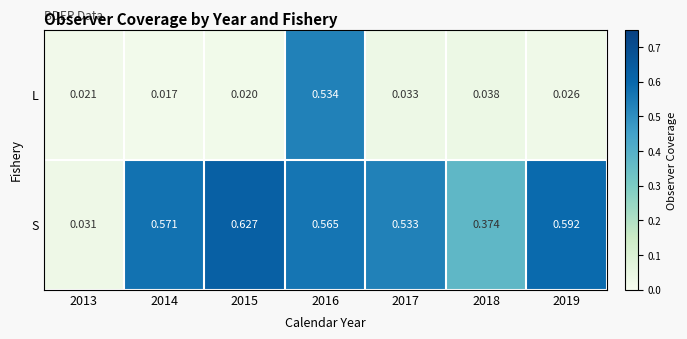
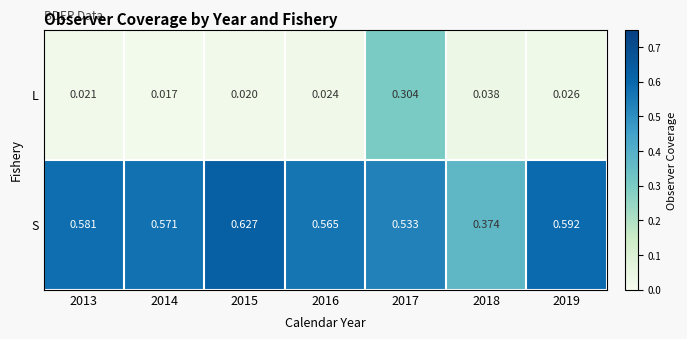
L, 2016: 0.534 -> 0.024
L, 2017: 0.033 -> 0.304
S, 2013: 0.031 -> 0.581
